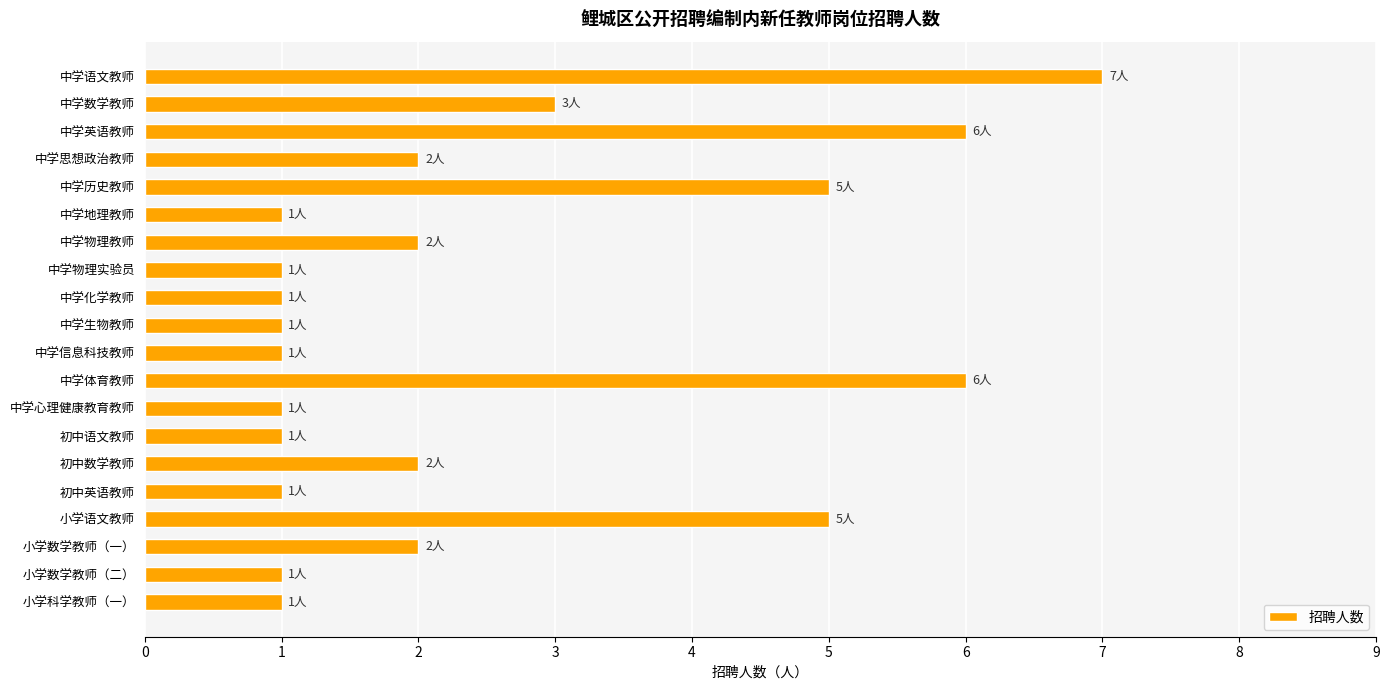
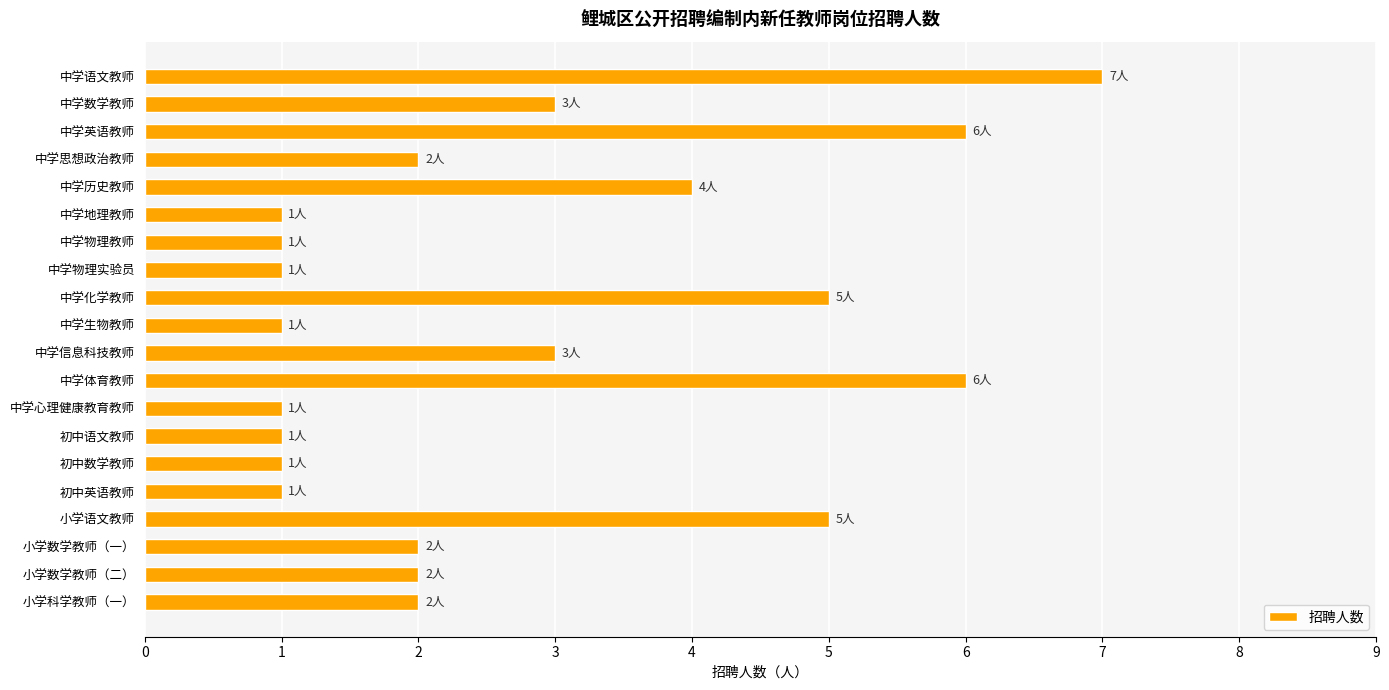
中学历史教师: 5人 -> 4人
中学物理教师: 2人 -> 1人
中学化学教师: 1人 -> 5人
中学信息科技教师: 1人 -> 3人
初中数学教师: 2人 -> 1人
小学数学教师（二）: 1人 -> 2人
小学科学教师（一）: 1人 -> 2人
